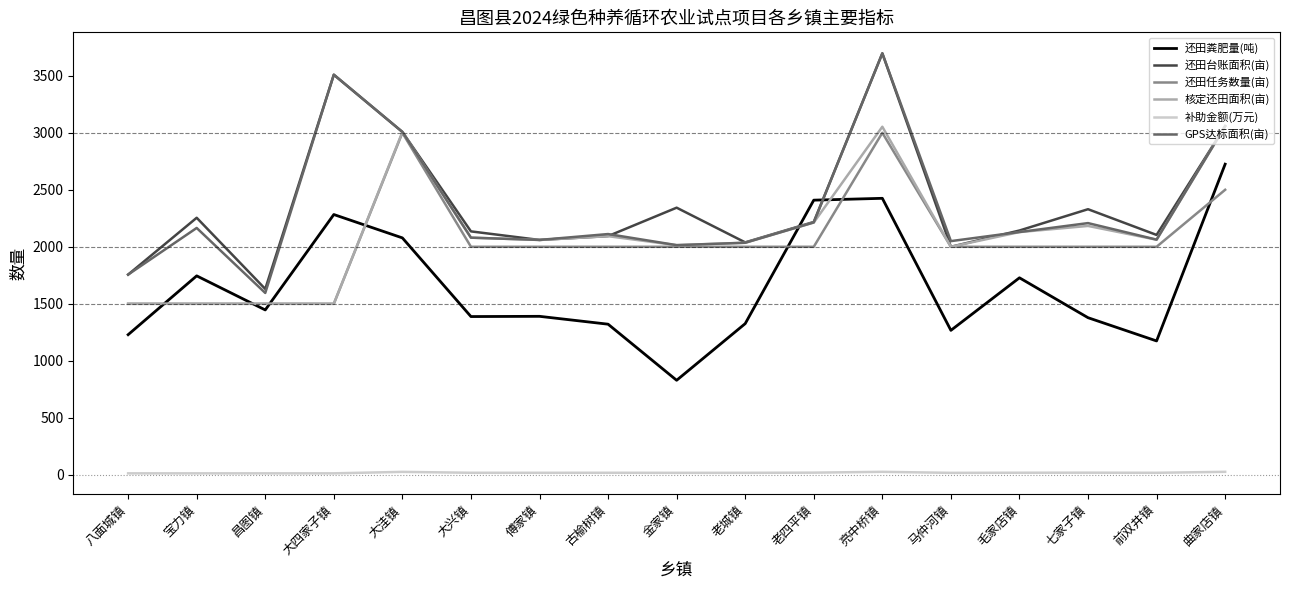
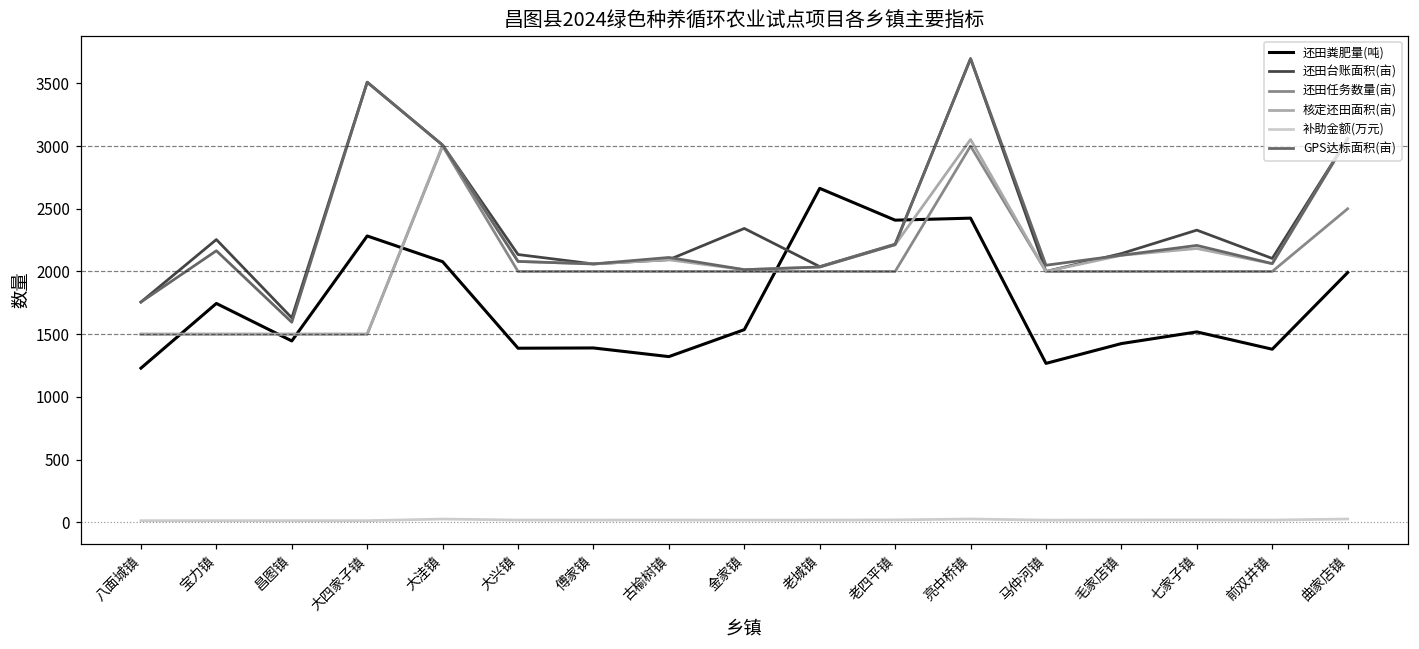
还田粪肥量(吨), 金家镇: 830 -> 1540
还田粪肥量(吨), 老城镇: 1330 -> 2660
还田粪肥量(吨), 毛家店镇: 1730 -> 1430
还田粪肥量(吨), 七家子镇: 1380 -> 1520
还田粪肥量(吨), 前双井镇: 1170 -> 1380
还田粪肥量(吨), 曲家店镇: 2720 -> 1990
